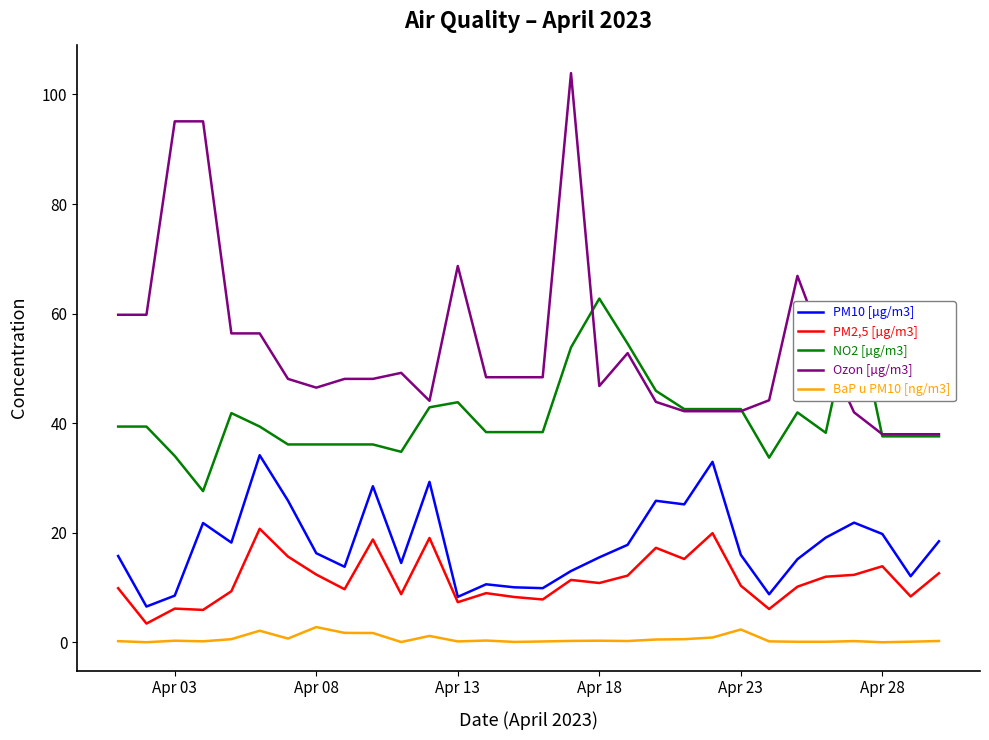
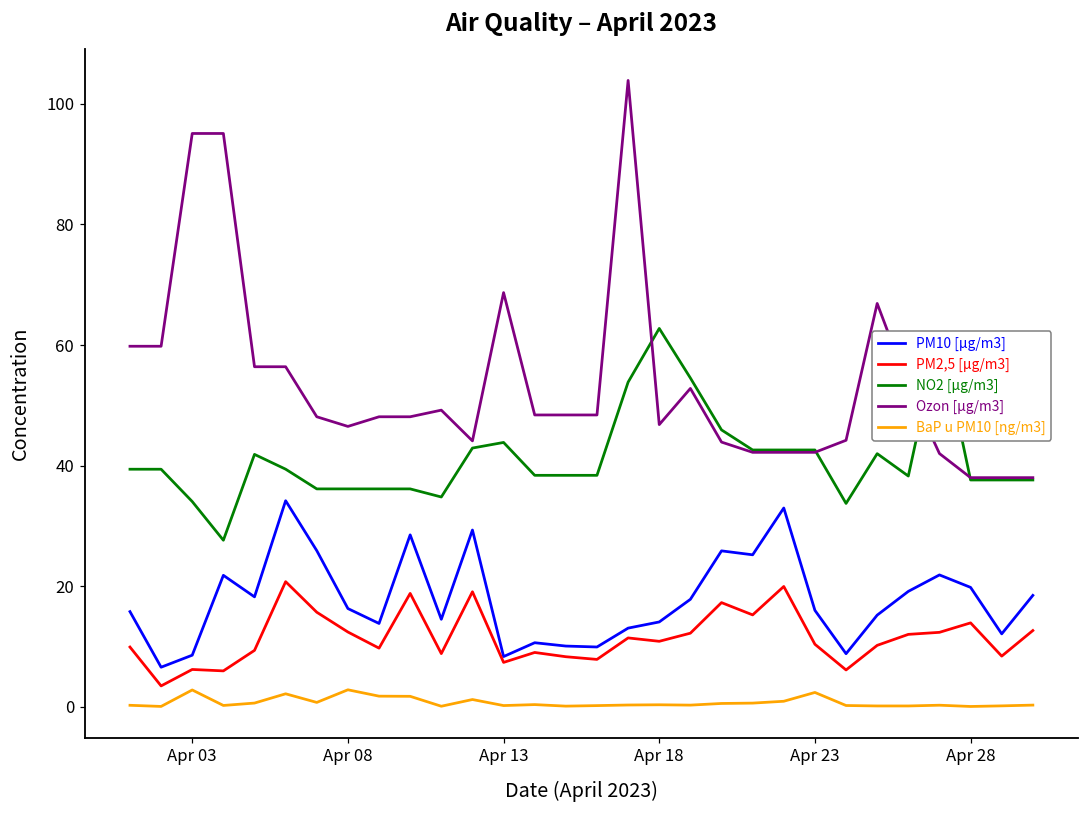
BaP u PM10 [ng/m3], Apr 03: 0 -> 3
PM10 [µg/m3], Apr 18: 16 -> 14
